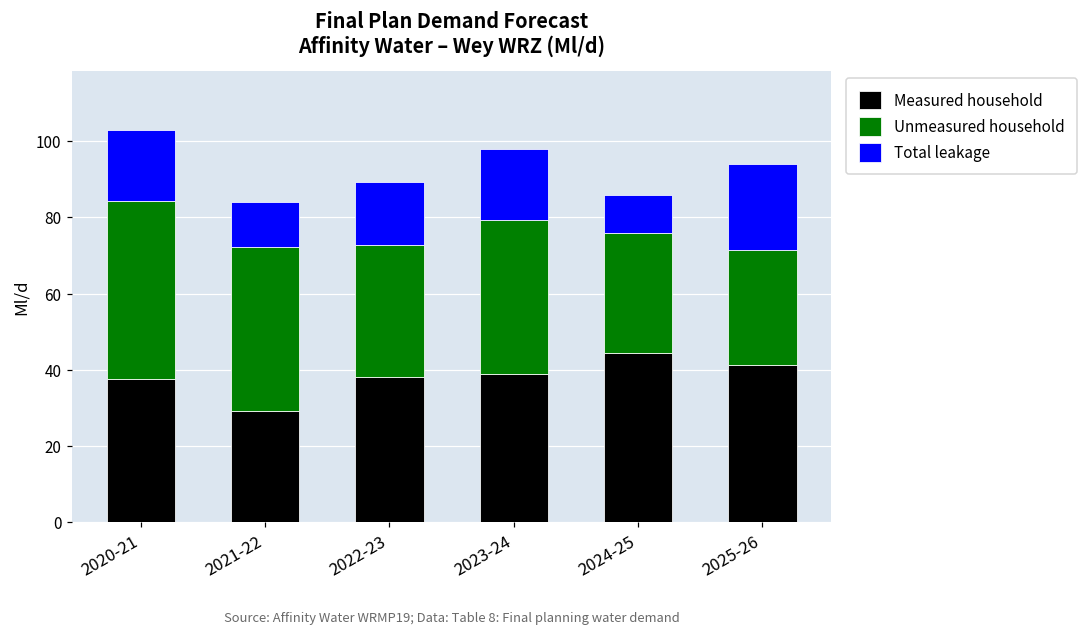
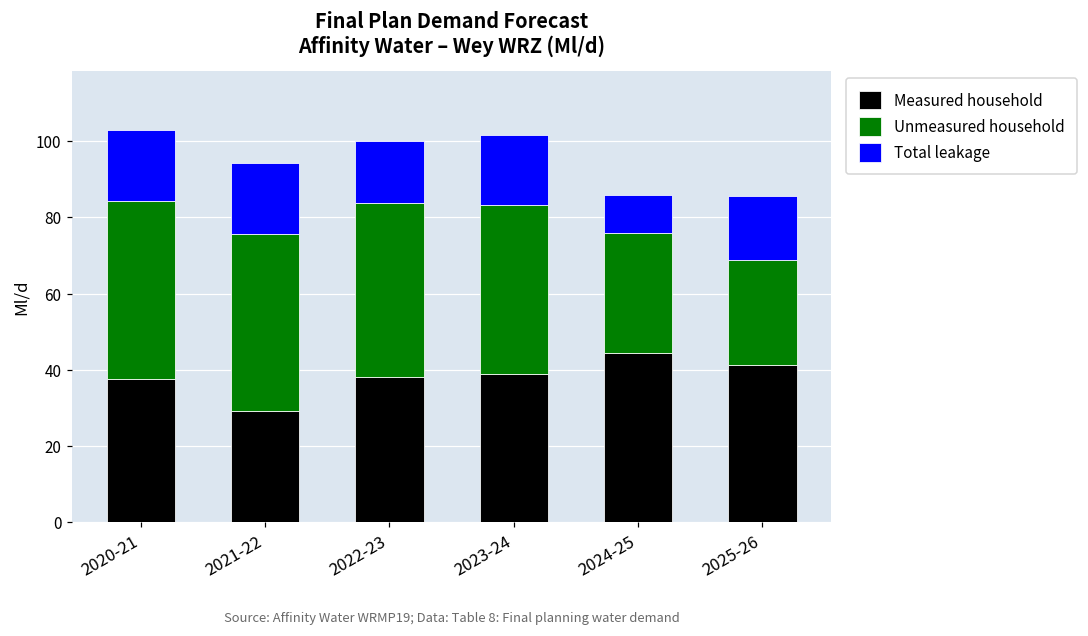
Unmeasured household, 2021-22: 43 -> 46
Total leakage, 2021-22: 12 -> 19
Unmeasured household, 2022-23: 35 -> 46
Unmeasured household, 2023-24: 40 -> 44
Unmeasured household, 2025-26: 30 -> 28
Total leakage, 2025-26: 23 -> 17
